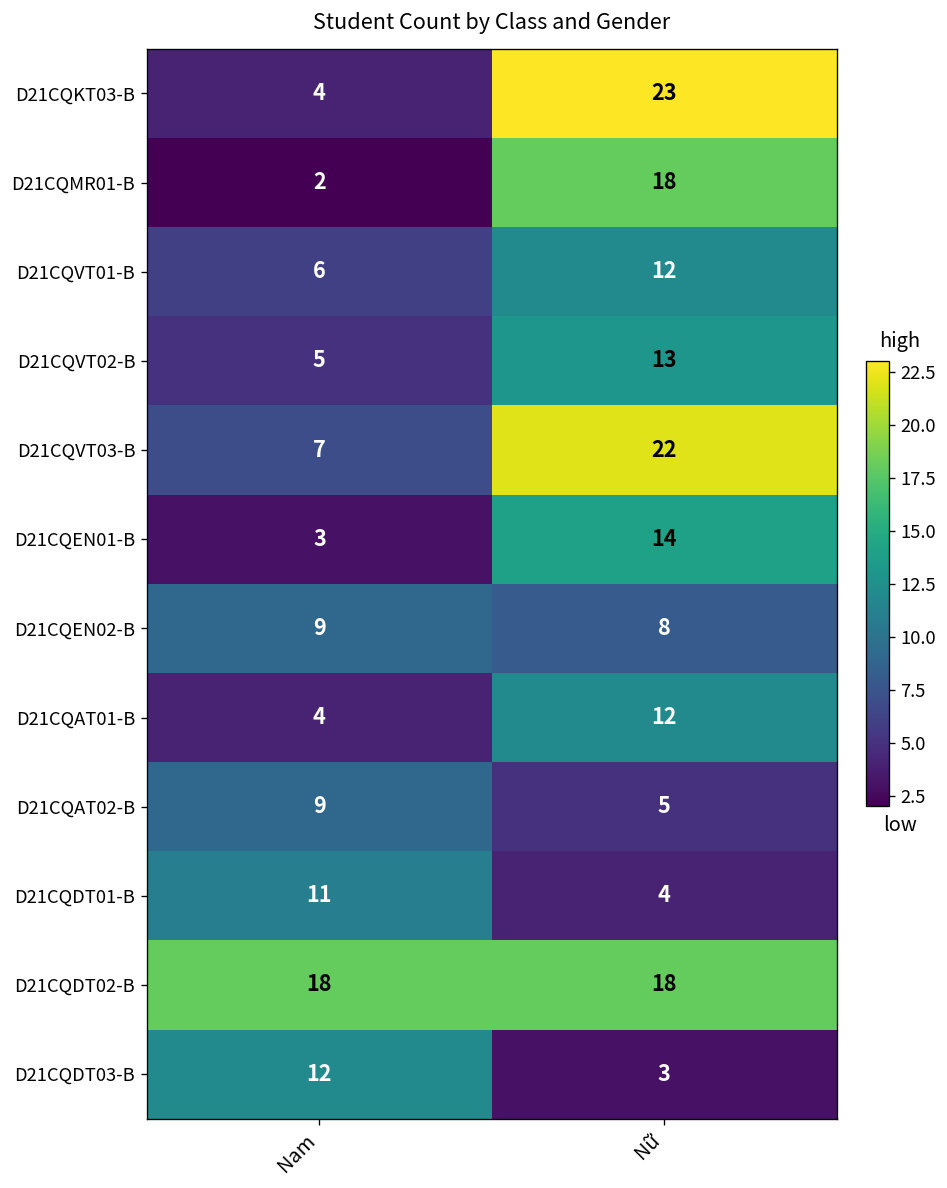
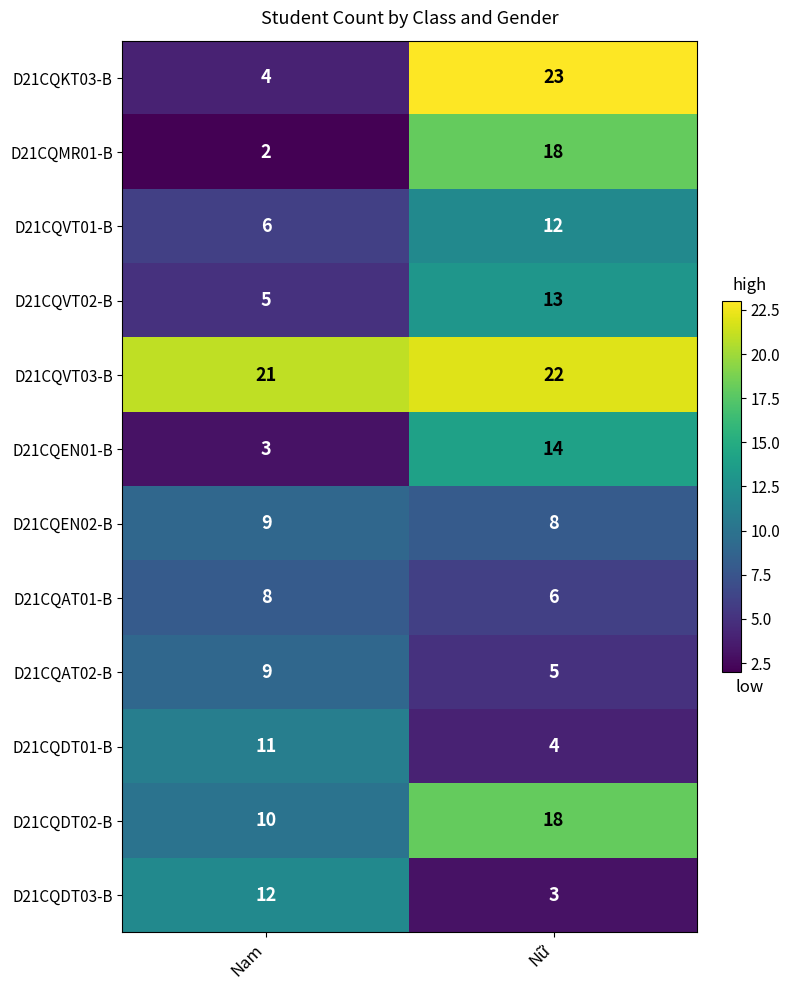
D21CQVT03-B, Nam: 7 -> 21
D21CQAT01-B, Nam: 4 -> 8
D21CQAT01-B, Nữ: 12 -> 6
D21CQDT02-B, Nam: 18 -> 10
